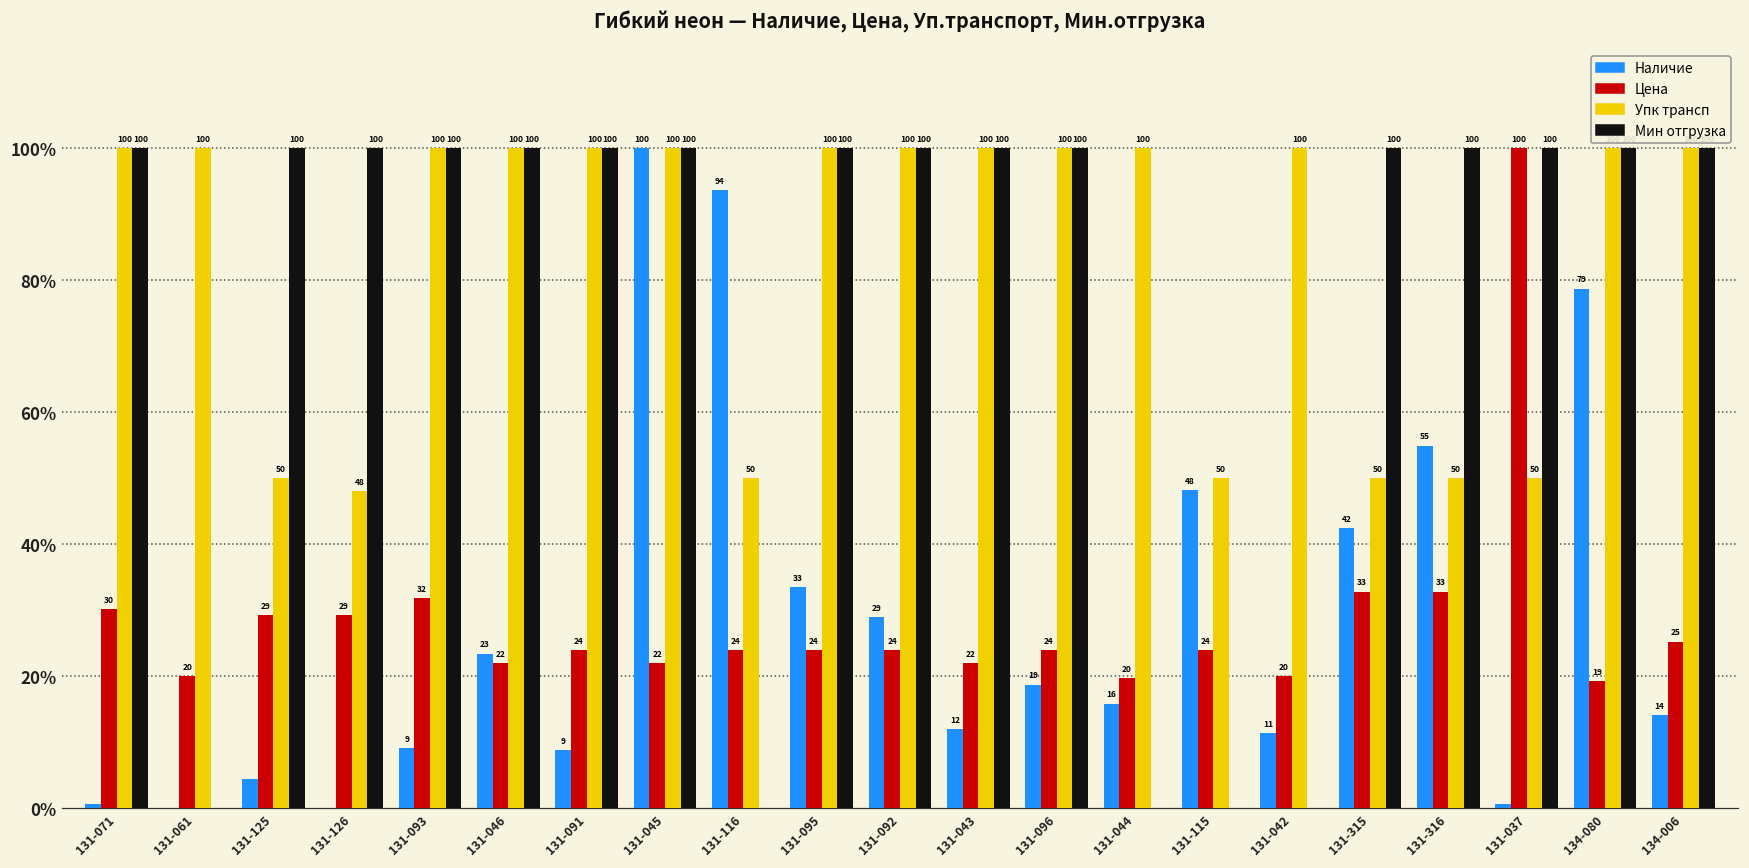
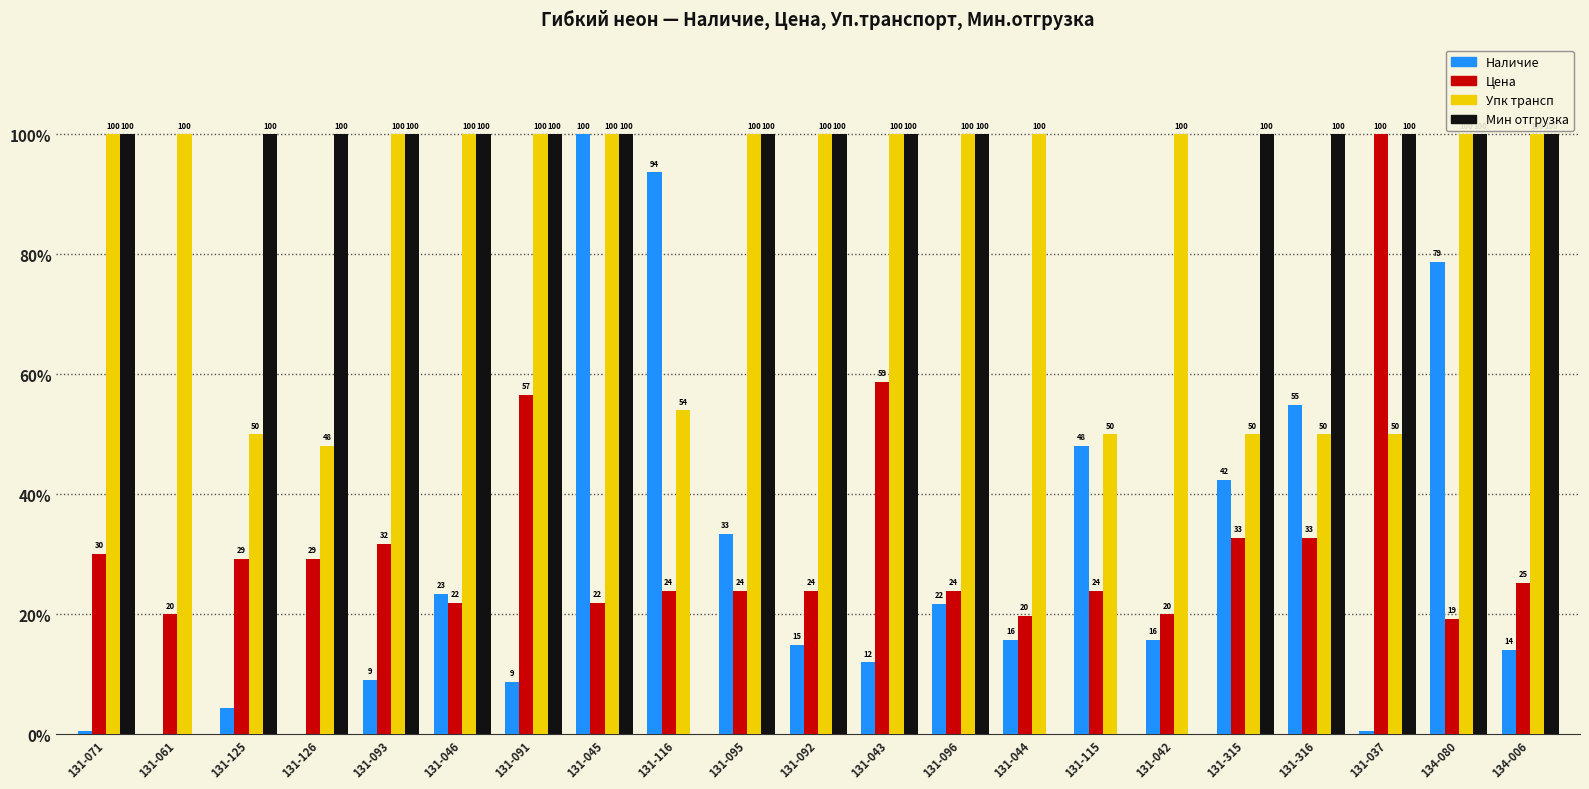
Цена, 131-091: 24 -> 57
Упк трансп, 131-116: 50 -> 54
Наличие, 131-092: 29 -> 15
Цена, 131-043: 22 -> 59
Наличие, 131-096: 19 -> 22
Наличие, 131-042: 11 -> 16
